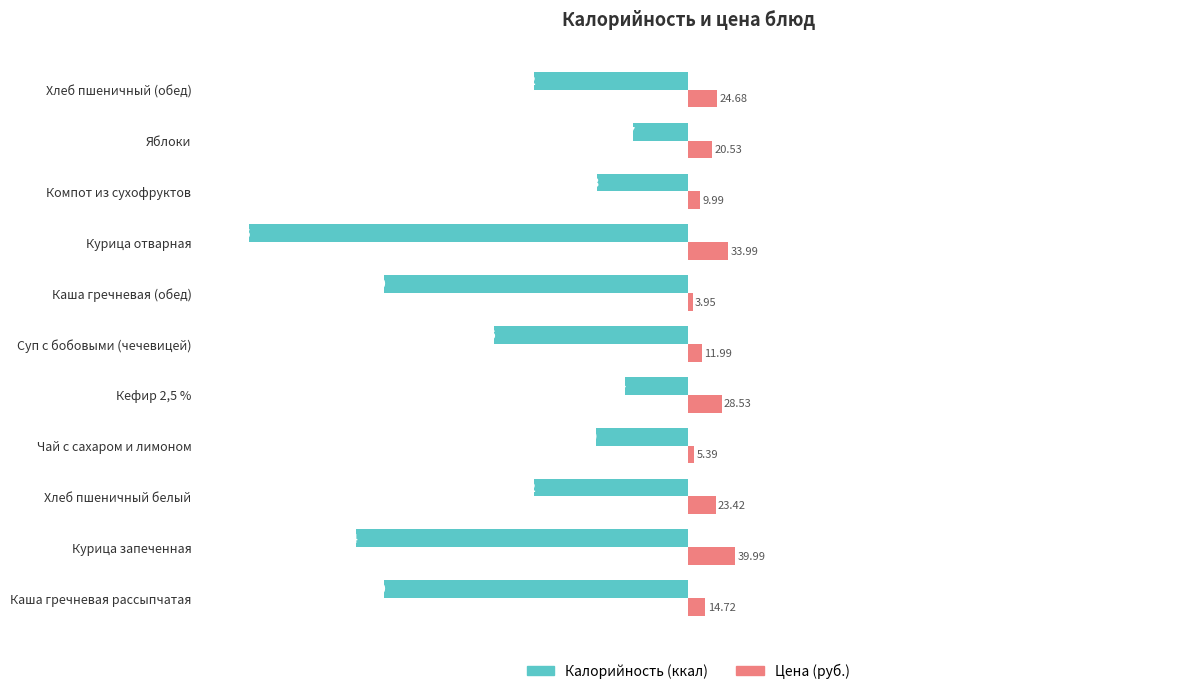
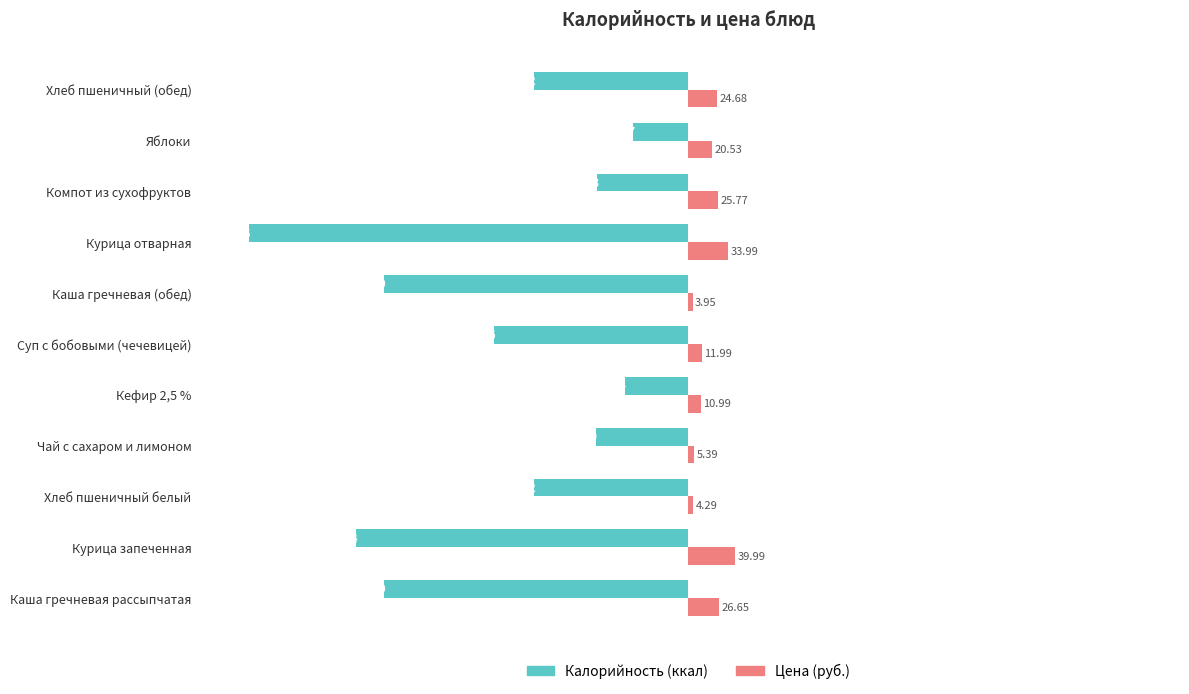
Цена (руб.), Компот из сухофруктов: 9.99 -> 25.77
Цена (руб.), Кефир 2,5 %: 28.53 -> 10.99
Цена (руб.), Хлеб пшеничный белый: 23.42 -> 4.29
Цена (руб.), Каша гречневая рассыпчатая: 14.72 -> 26.65
